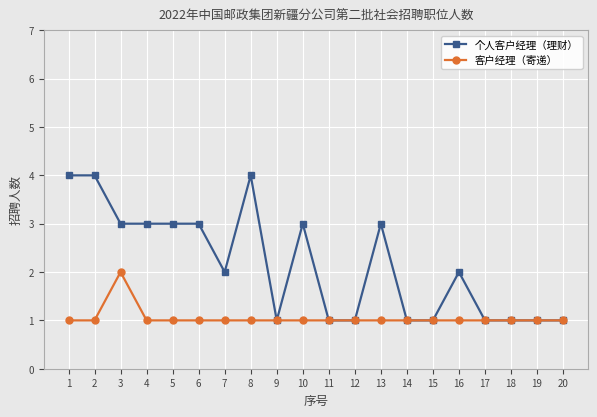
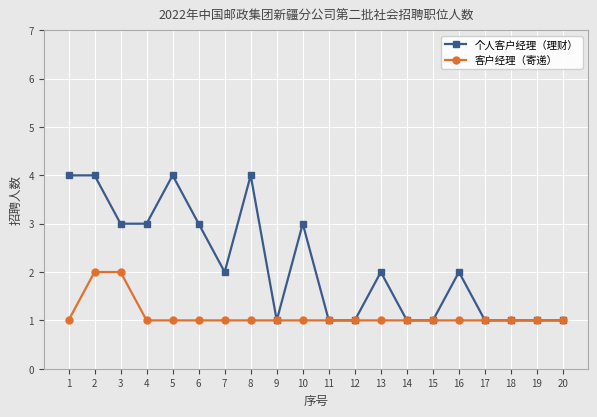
客户经理（寄递）, 2: 1 -> 2
个人客户经理（理财）, 5: 3 -> 4
个人客户经理（理财）, 13: 3 -> 2
